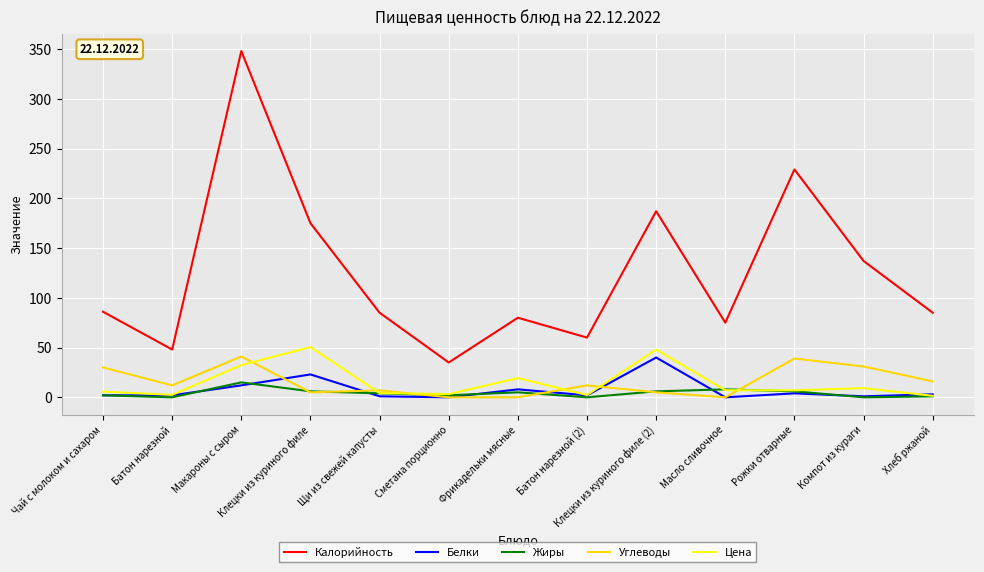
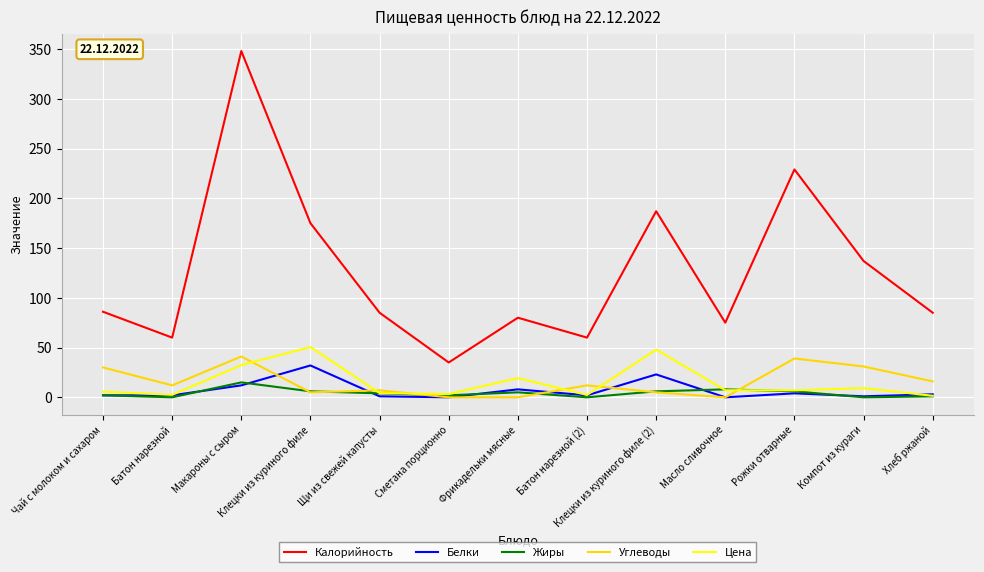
Калорийность, Батон нарезной: 50 -> 60
Белки, Клецки из куриного филе: 20 -> 30
Белки, Клецки из куриного филе (2): 40 -> 20
